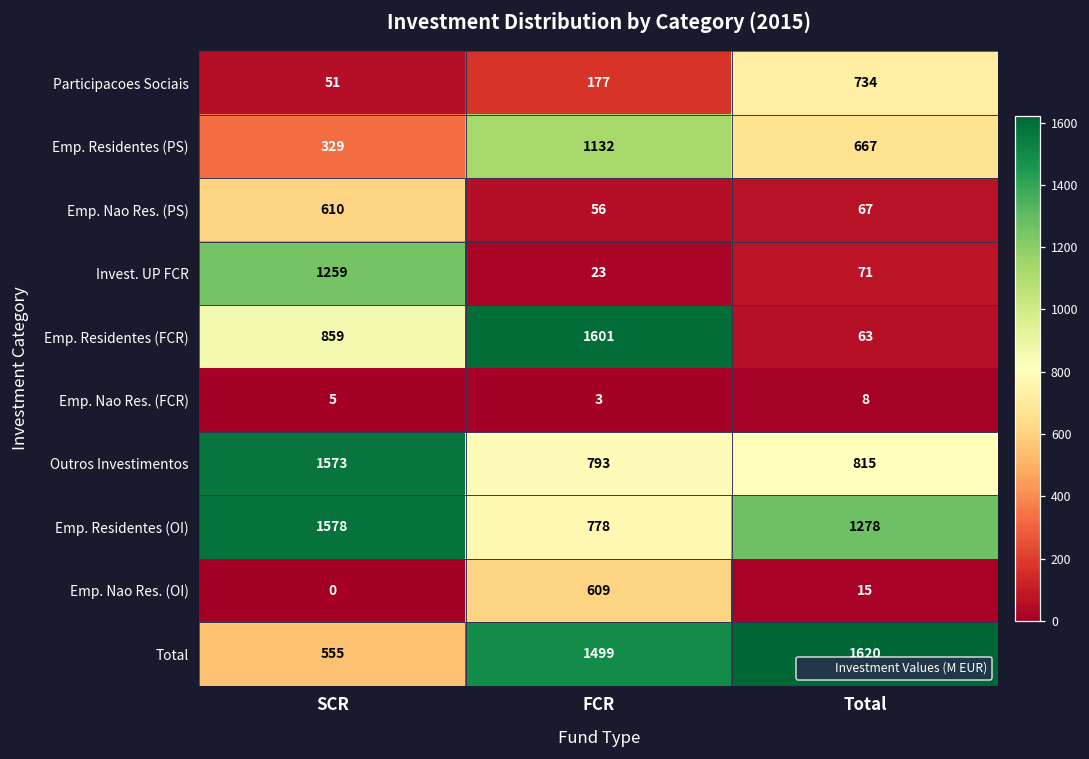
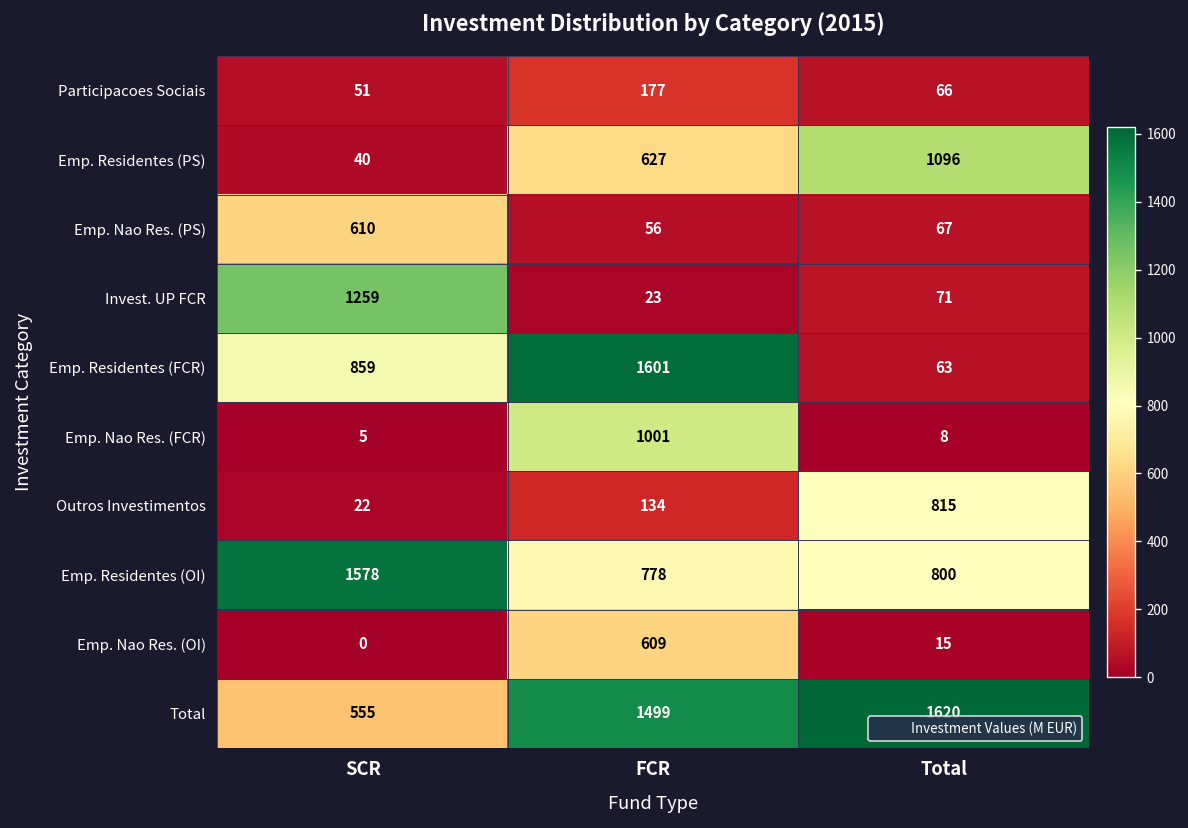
Participacoes Sociais, Total: 734 -> 66
Emp. Residentes (PS), SCR: 329 -> 40
Emp. Residentes (PS), FCR: 1132 -> 627
Emp. Residentes (PS), Total: 667 -> 1096
Emp. Nao Res. (FCR), FCR: 3 -> 1001
Outros Investimentos, SCR: 1573 -> 22
Outros Investimentos, FCR: 793 -> 134
Emp. Residentes (OI), Total: 1278 -> 800
